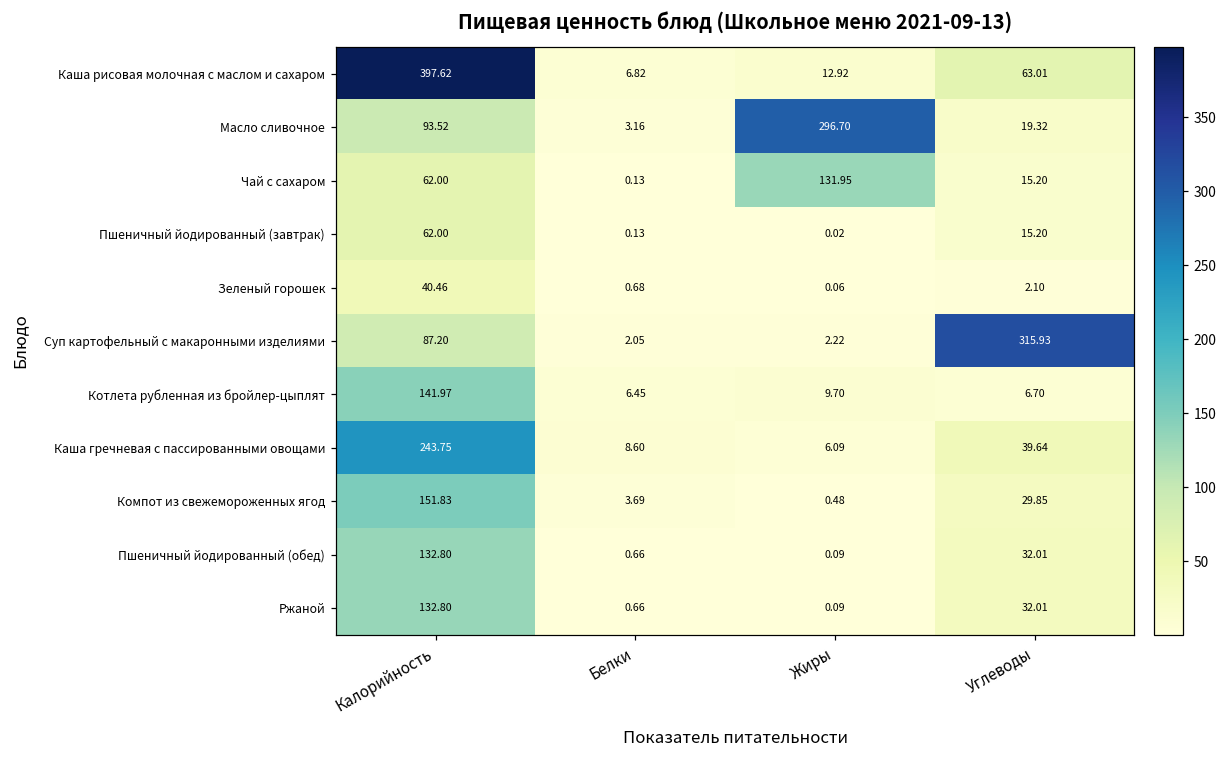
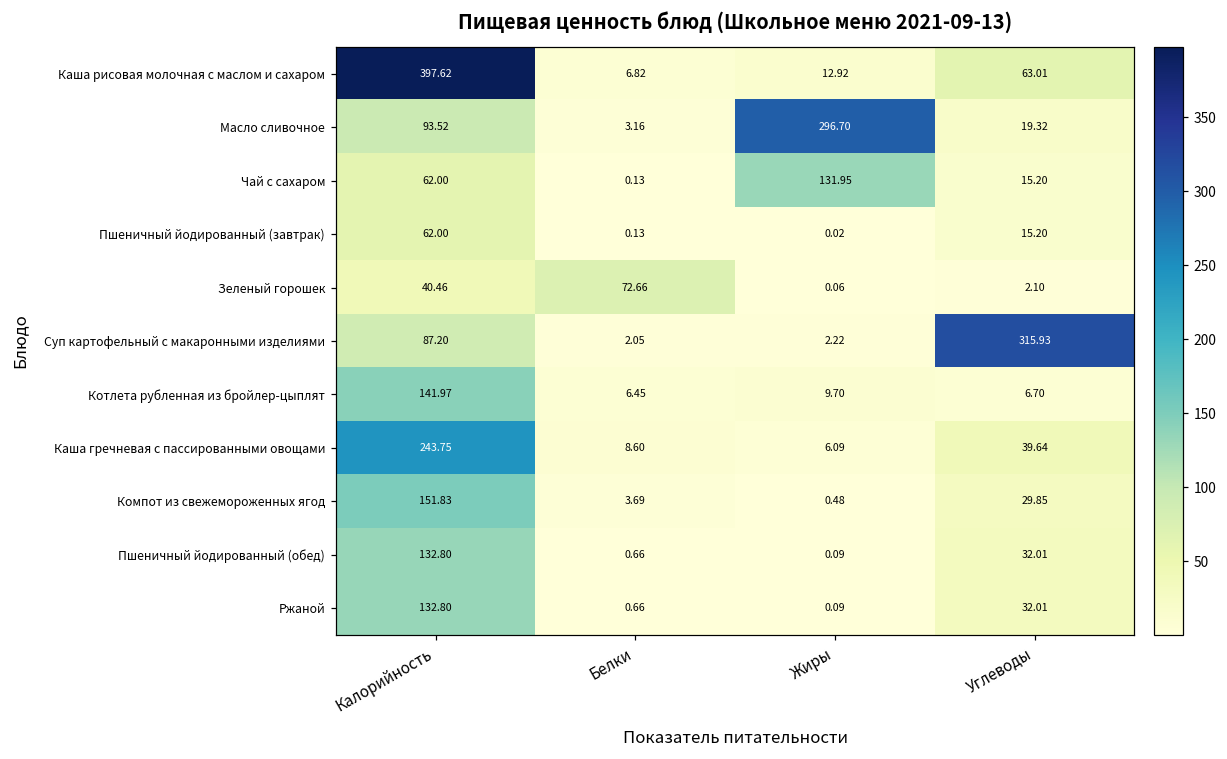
Зеленый горошек, Белки: 0.68 -> 72.66
